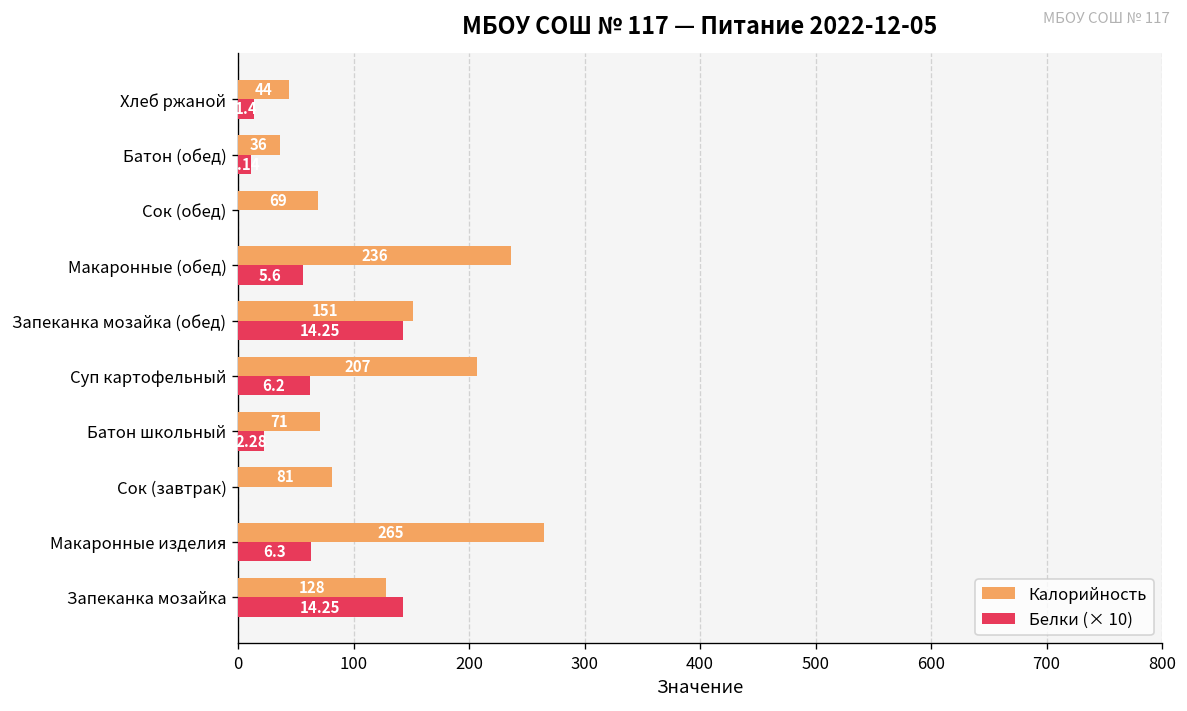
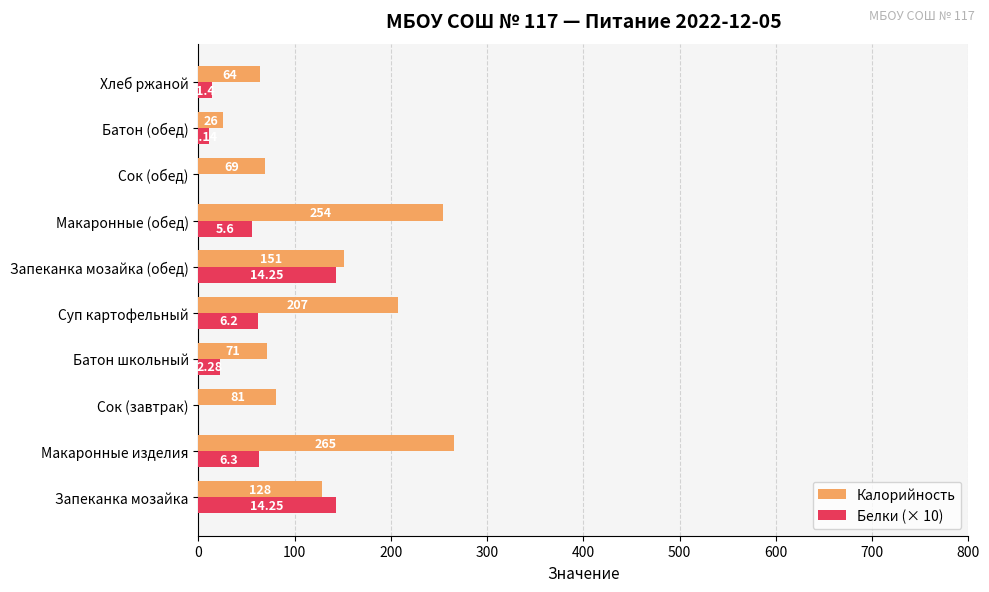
Калорийность, Хлеб ржаной: 44 -> 64
Калорийность, Батон (обед): 36 -> 26
Калорийность, Макаронные (обед): 236 -> 254
